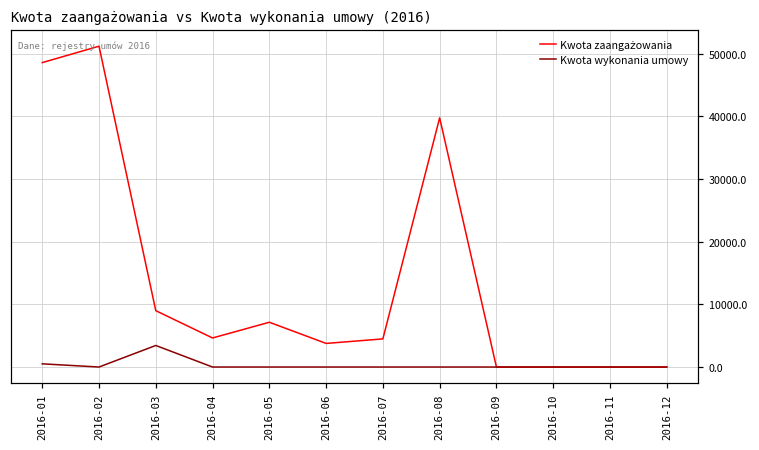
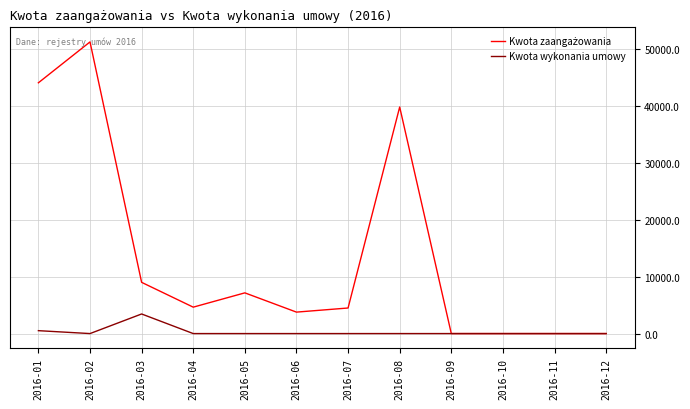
Kwota zaangażowania, 2016-01: 49000 -> 44000
